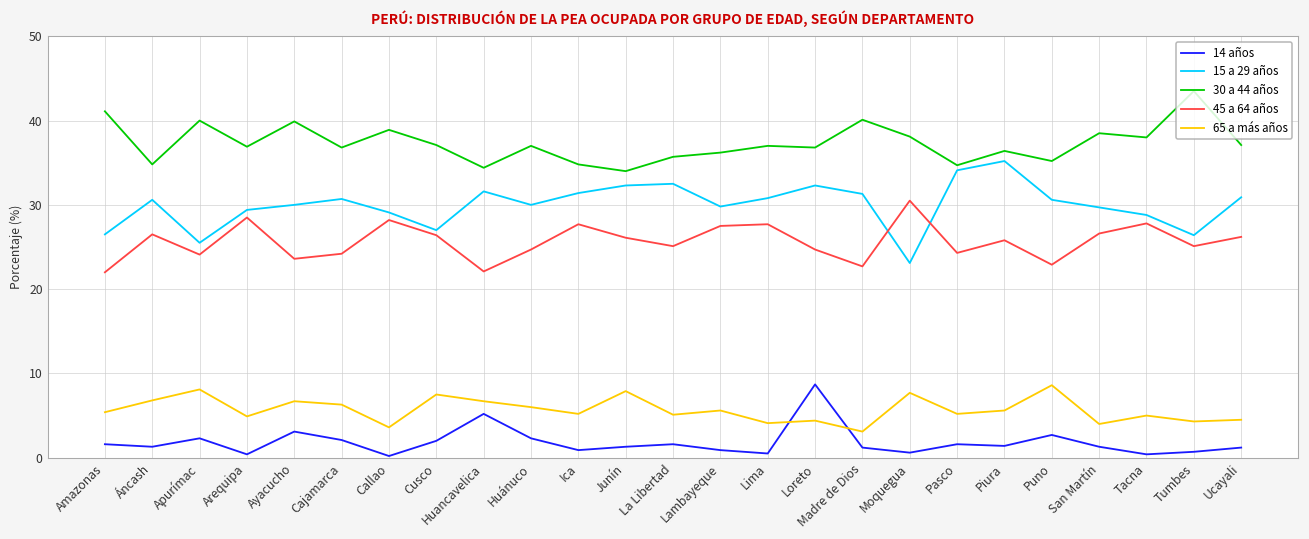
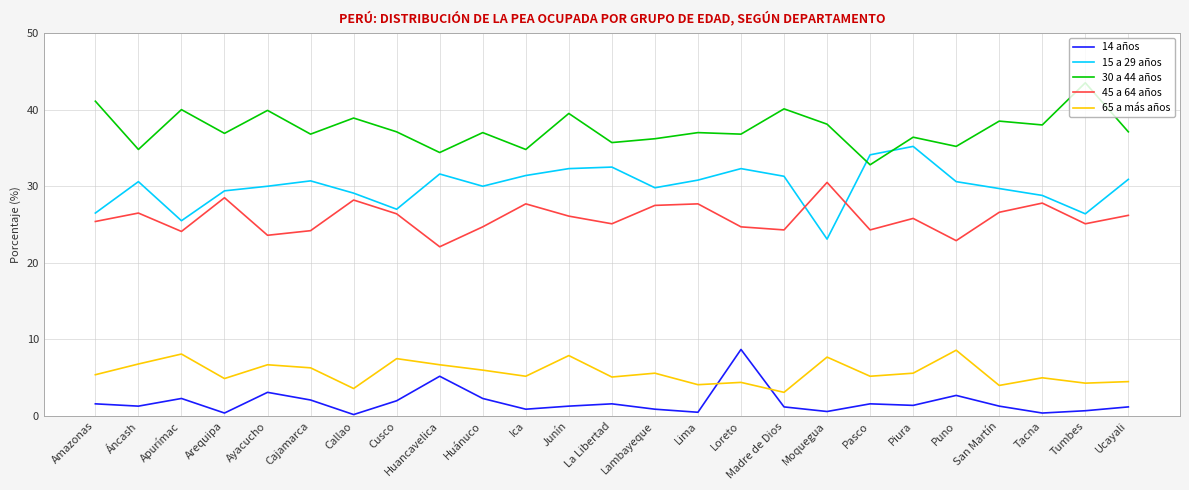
45 a 64 años, Amazonas: 22 -> 25
30 a 44 años, Junín: 34 -> 40
45 a 64 años, Madre de Dios: 23 -> 24
30 a 44 años, Pasco: 35 -> 33
